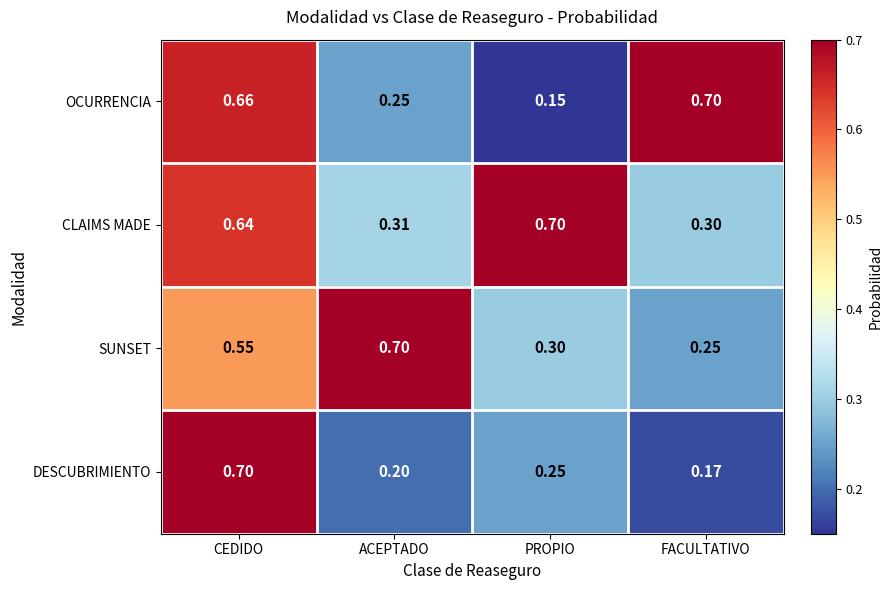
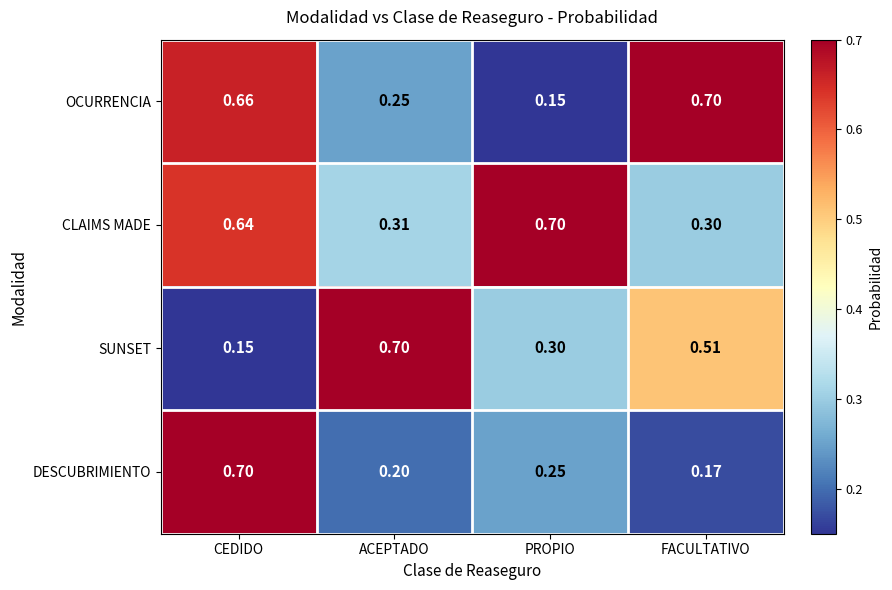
SUNSET, CEDIDO: 0.55 -> 0.15
SUNSET, FACULTATIVO: 0.25 -> 0.51
